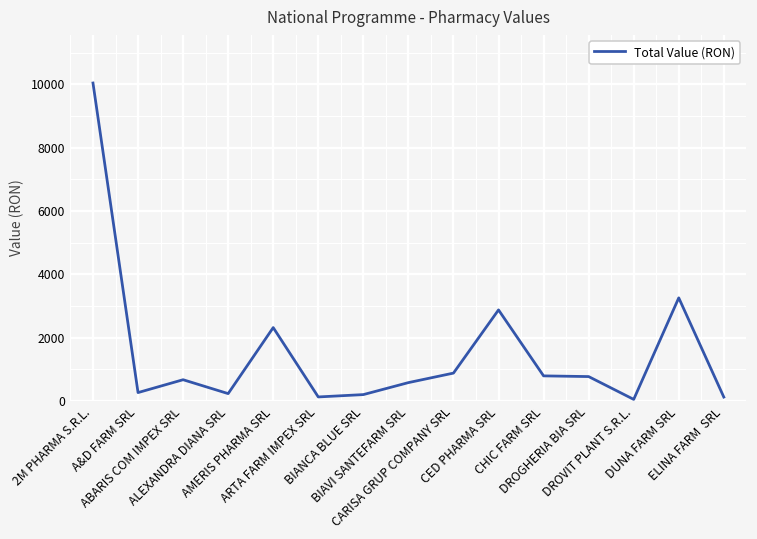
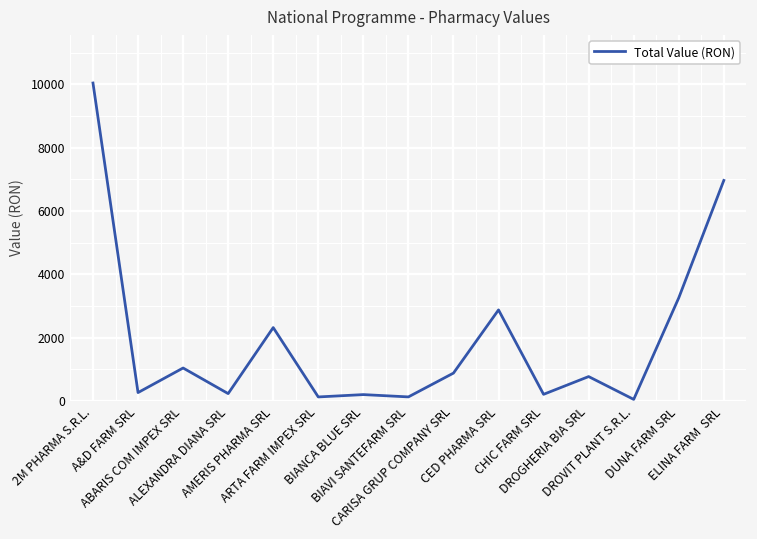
ABARIS COM IMPEX SRL: 700 -> 1000
BIAVI SANTEFARM SRL: 600 -> 100
CHIC FARM SRL: 800 -> 200
ELINA FARM SRL: 100 -> 7000
